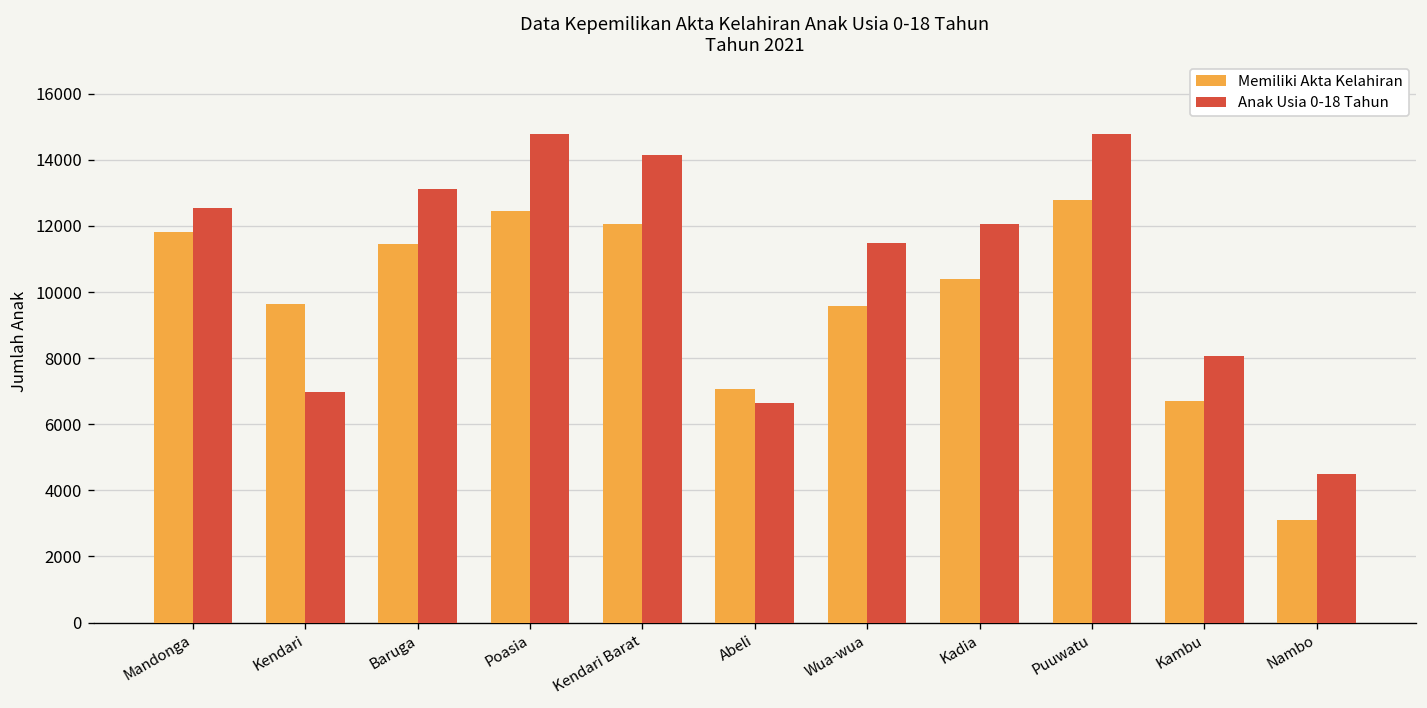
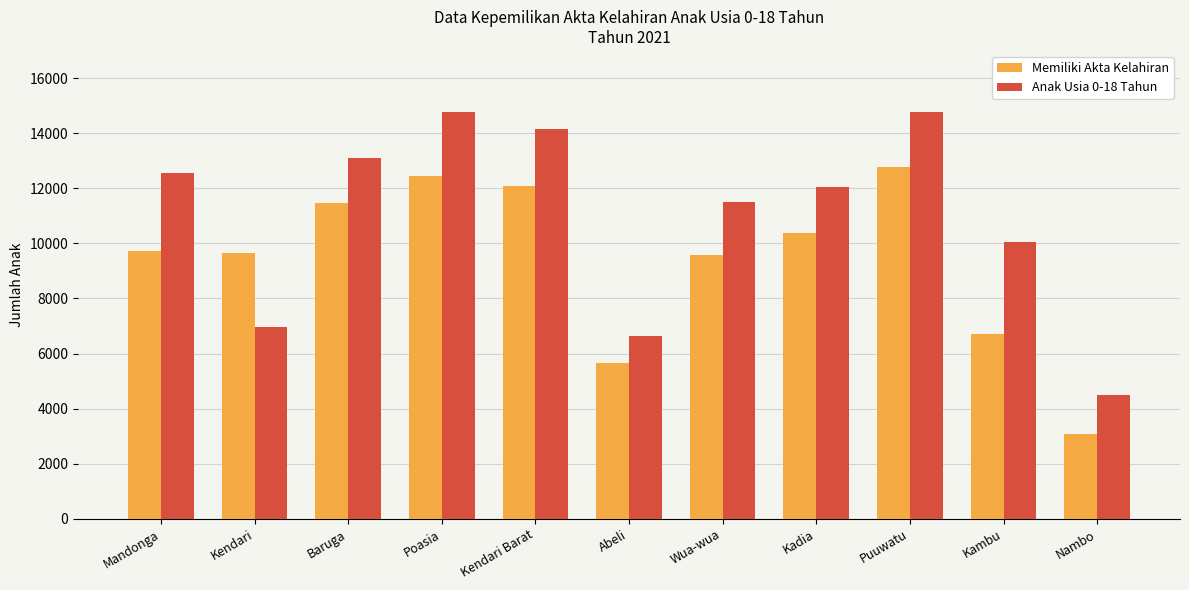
Memiliki Akta Kelahiran, Mandonga: 11800 -> 9700
Memiliki Akta Kelahiran, Abeli: 7100 -> 5700
Anak Usia 0-18 Tahun, Kambu: 8100 -> 10000
